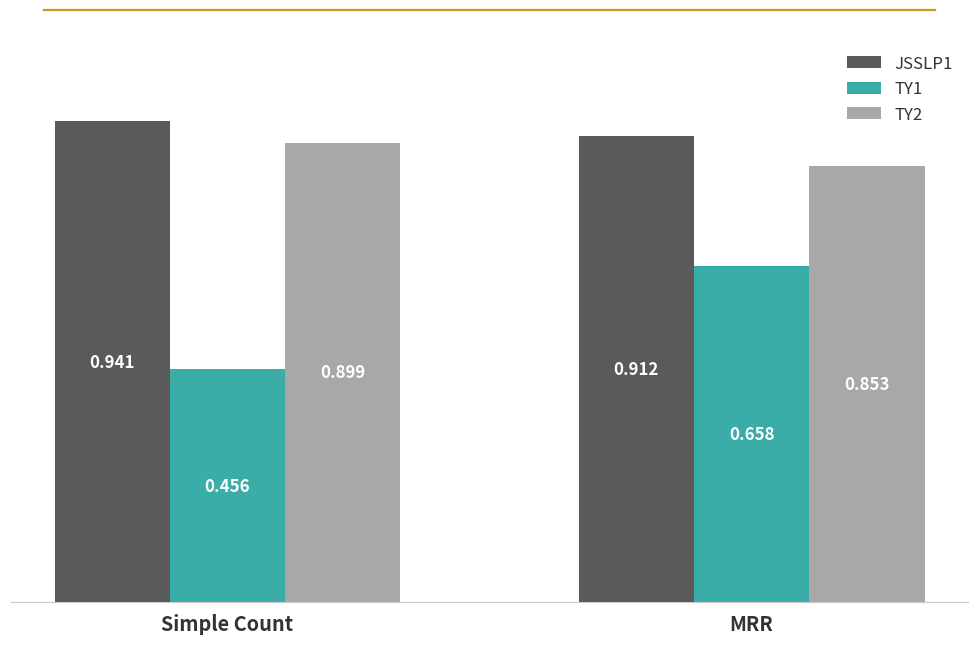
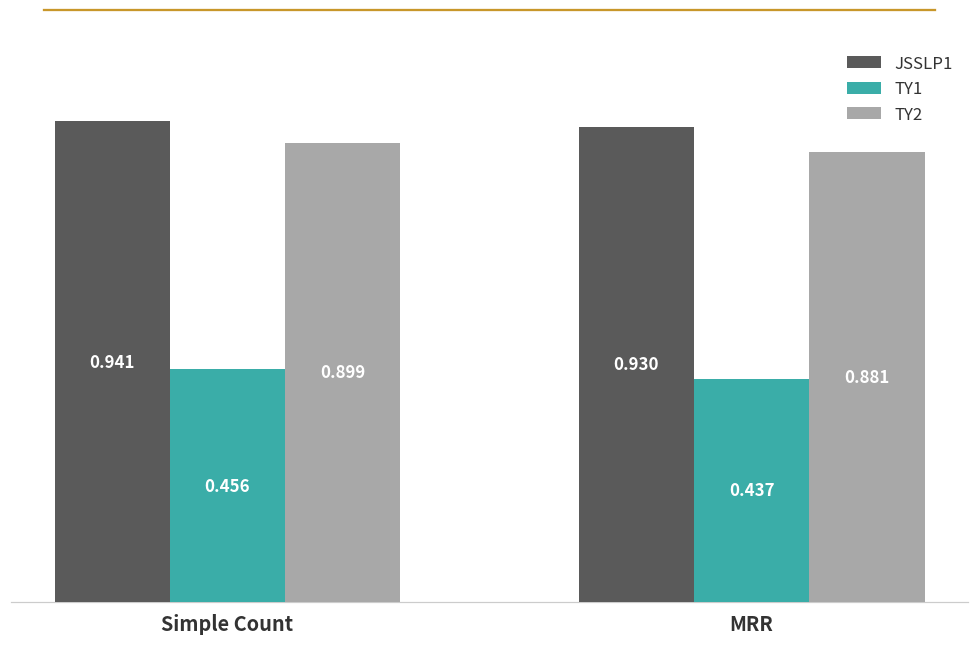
JSSLP1, MRR: 0.912 -> 0.930
TY1, MRR: 0.658 -> 0.437
TY2, MRR: 0.853 -> 0.881
